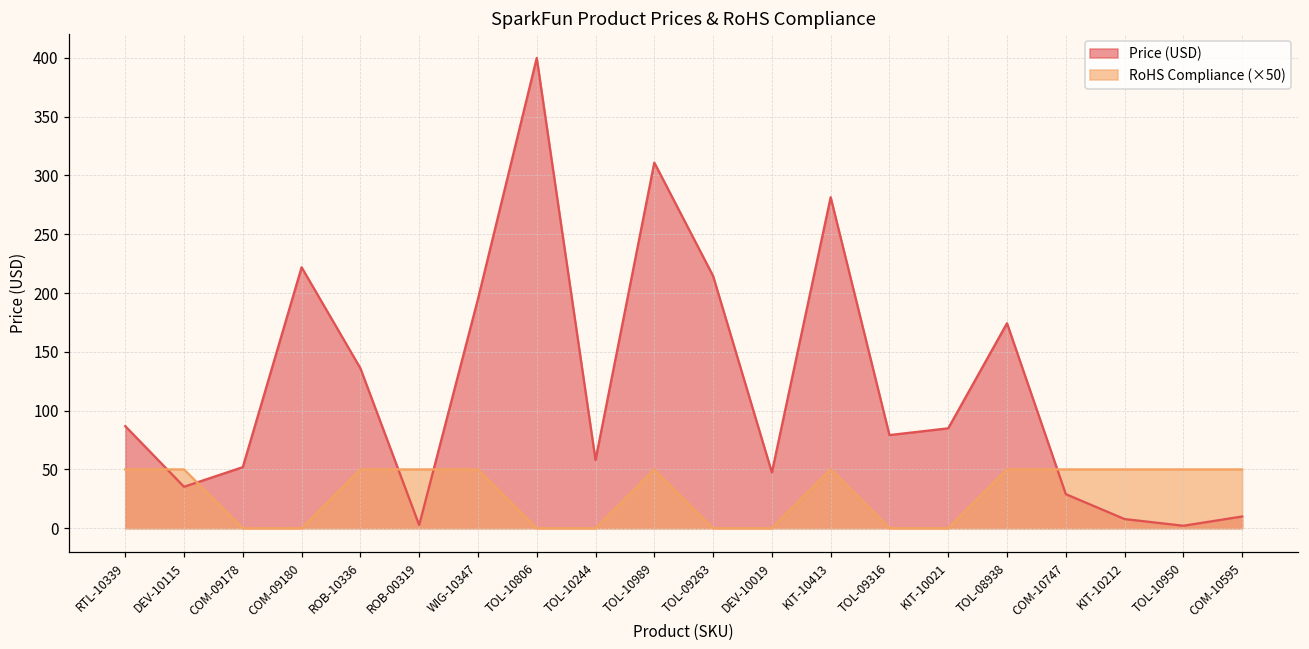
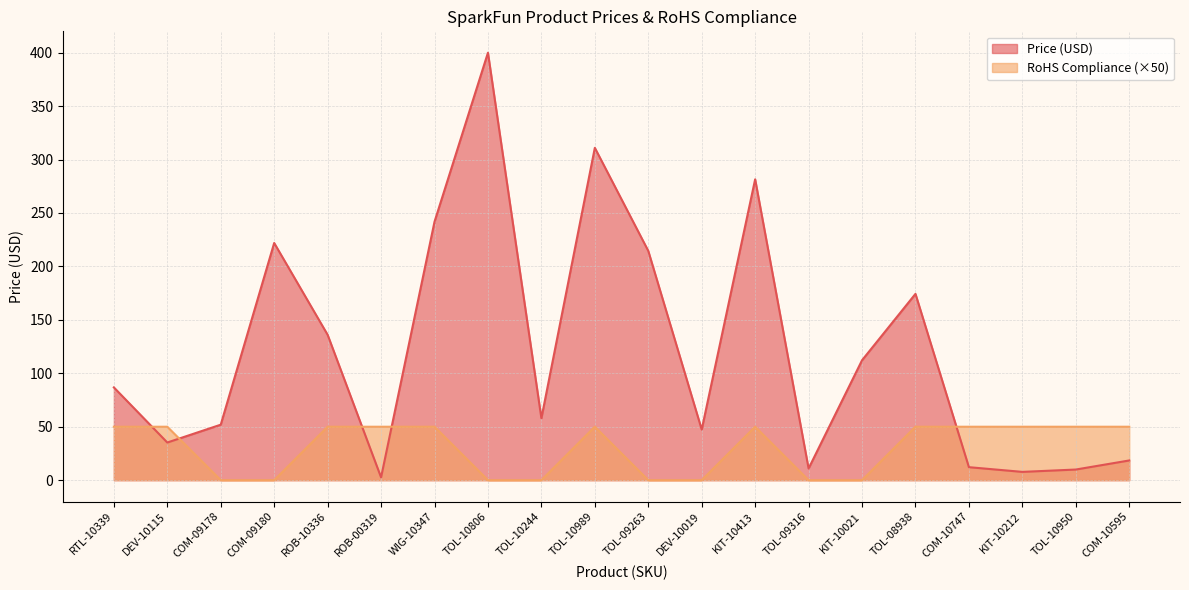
Price (USD), WIG-10347: 195 -> 242
Price (USD), TOL-09316: 79 -> 11
Price (USD), KIT-10021: 85 -> 112
Price (USD), COM-10747: 29 -> 12
Price (USD), TOL-10950: 2 -> 10
Price (USD), COM-10595: 10 -> 18
